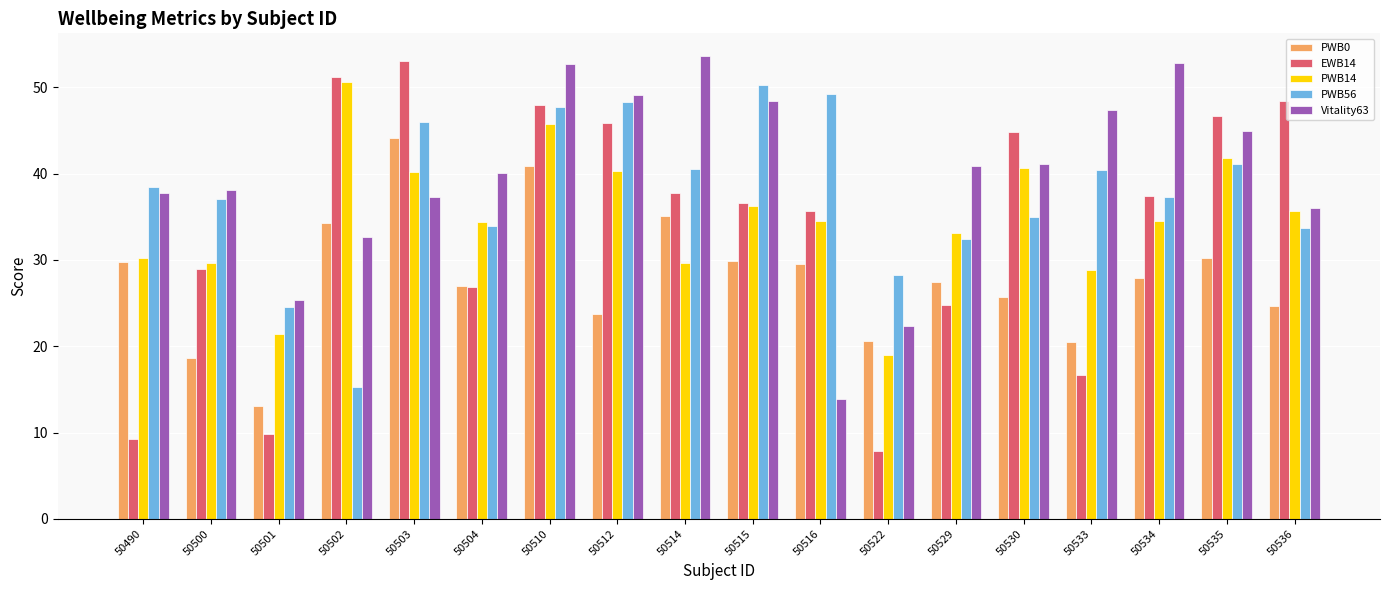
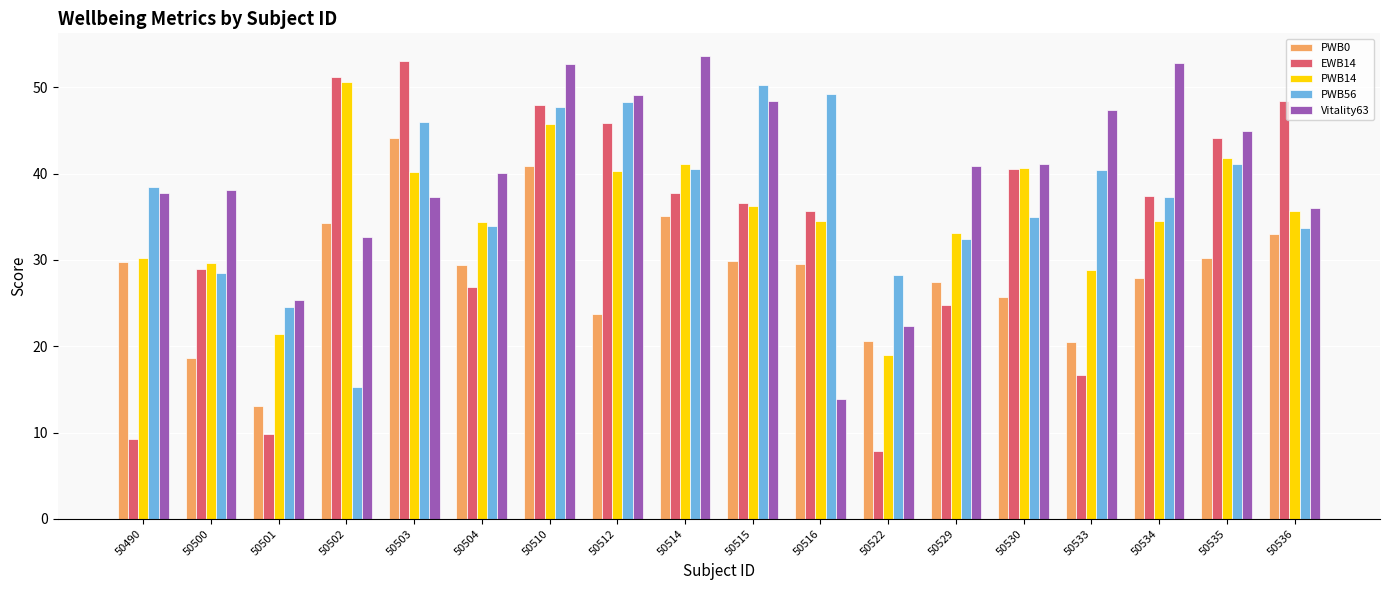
PWB56, 50500: 37 -> 28
PWB0, 50504: 27 -> 29
PWB14, 50514: 30 -> 41
EWB14, 50530: 45 -> 41
EWB14, 50535: 47 -> 44
PWB0, 50536: 25 -> 33
